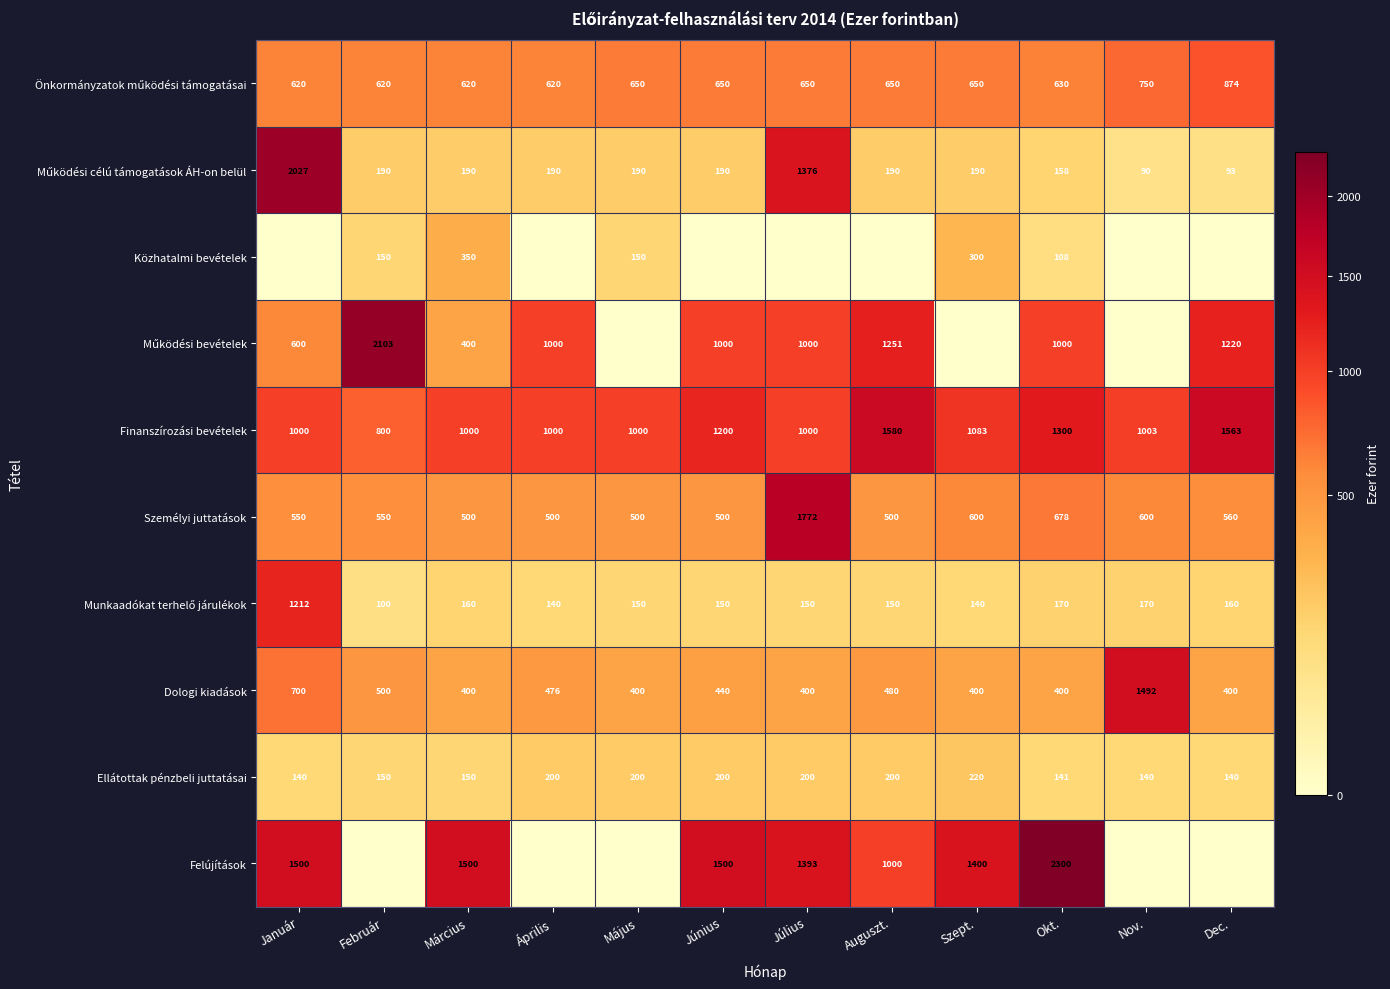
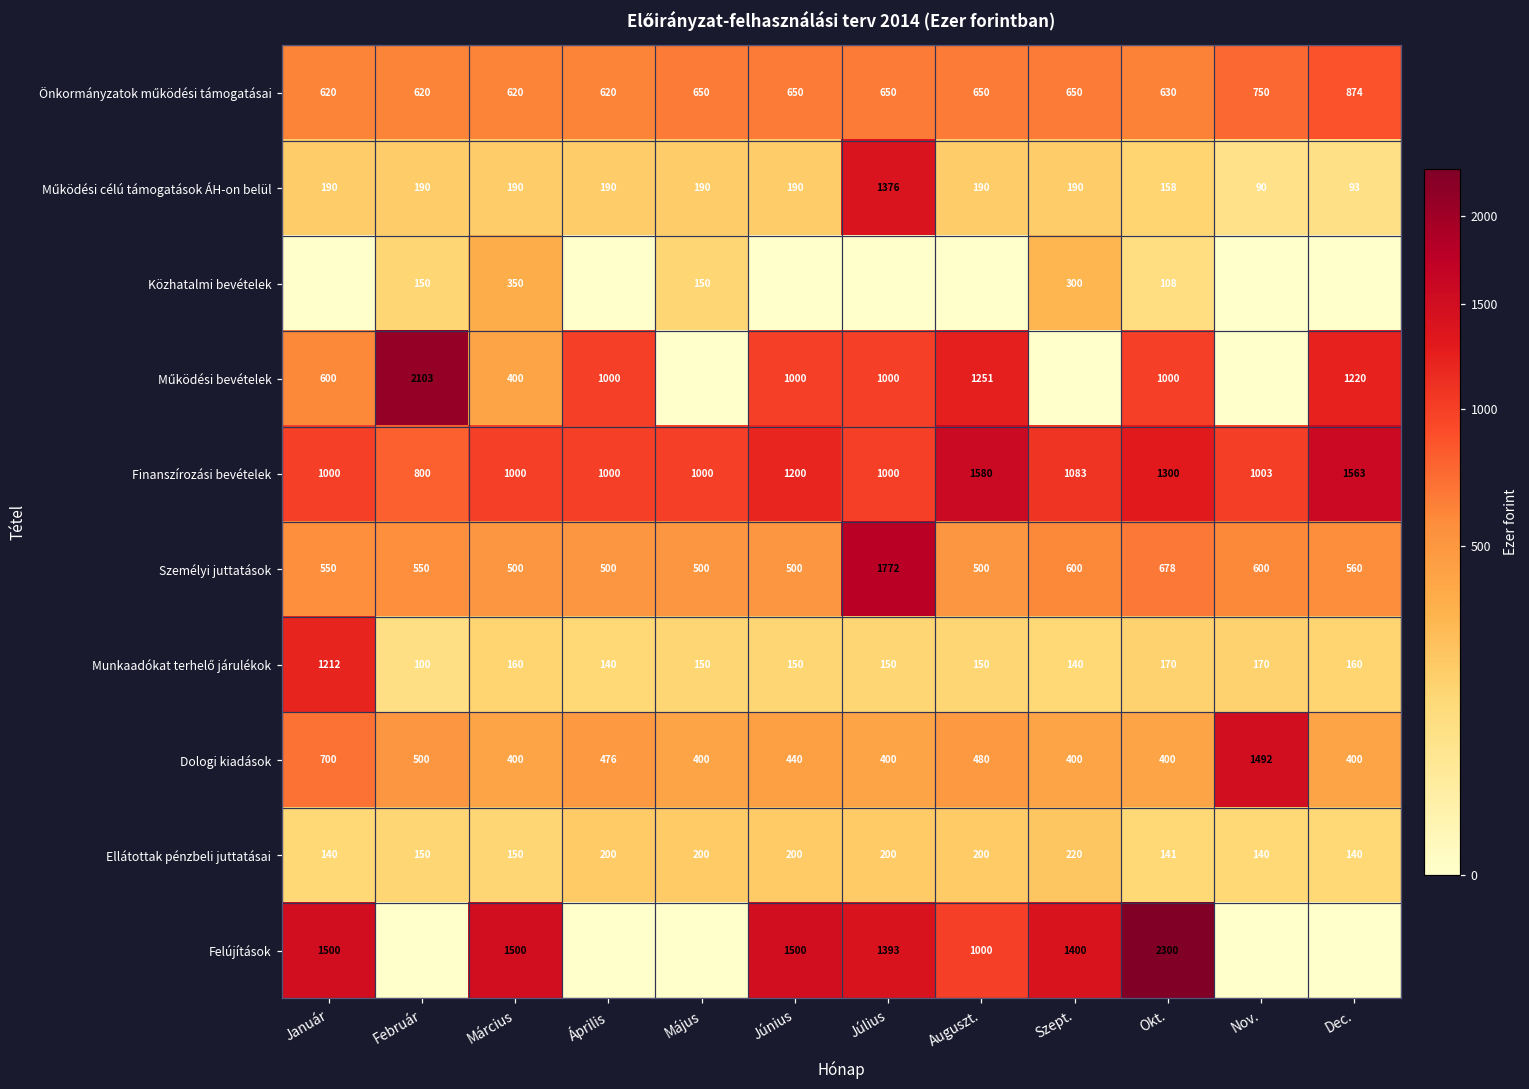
Működési célú támogatások ÁH-on belül, Január: 2027 -> 190
